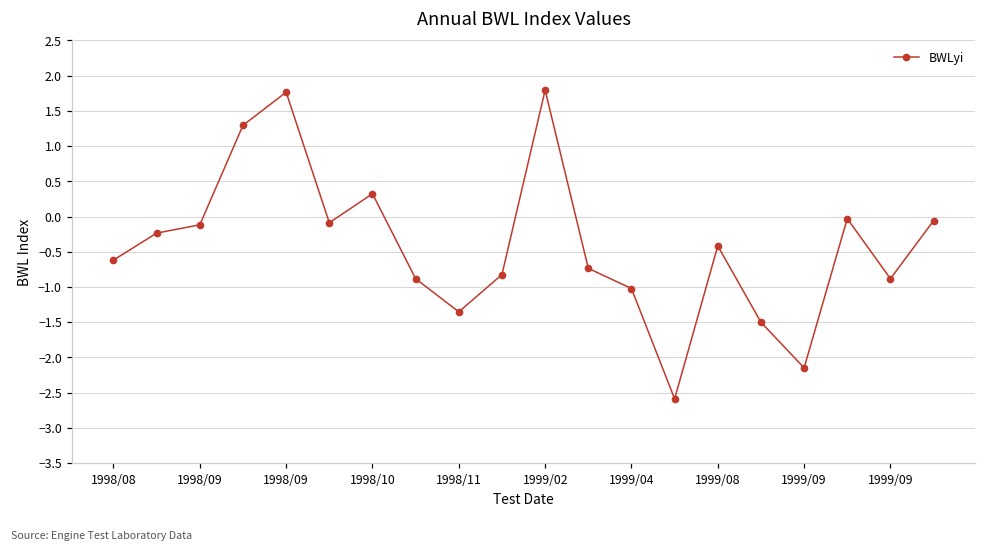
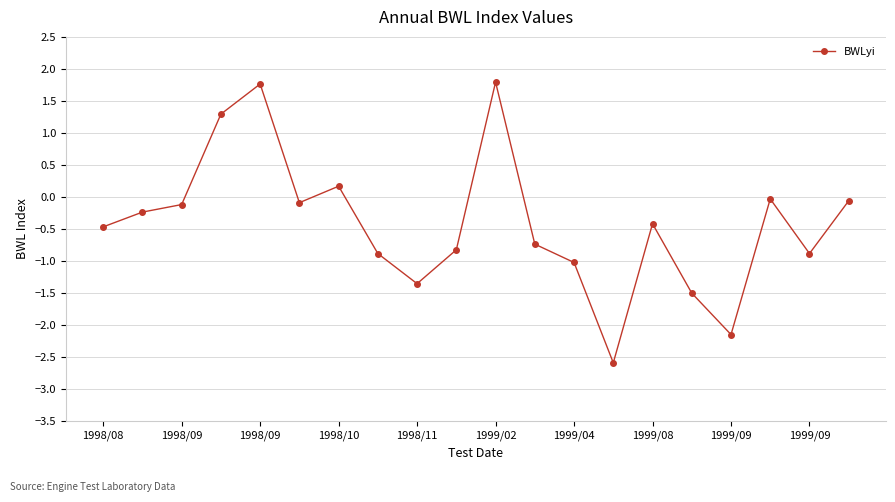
1998/08: -0.6 -> -0.5
1998/10: 0.3 -> 0.2
